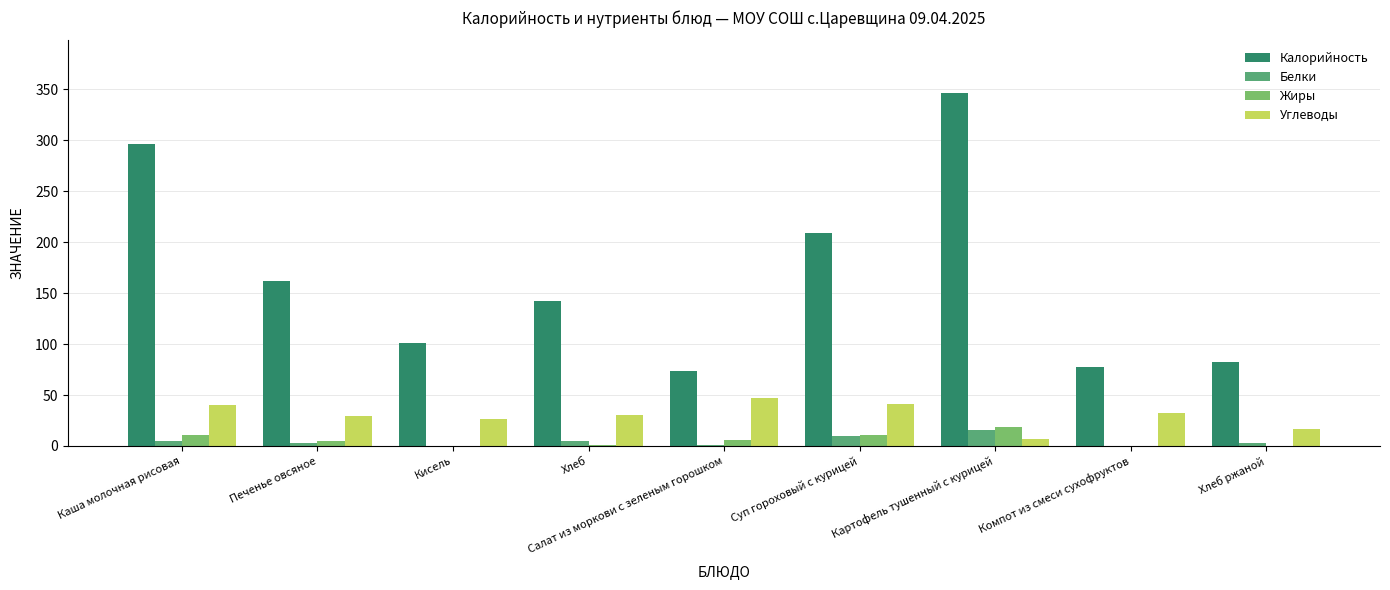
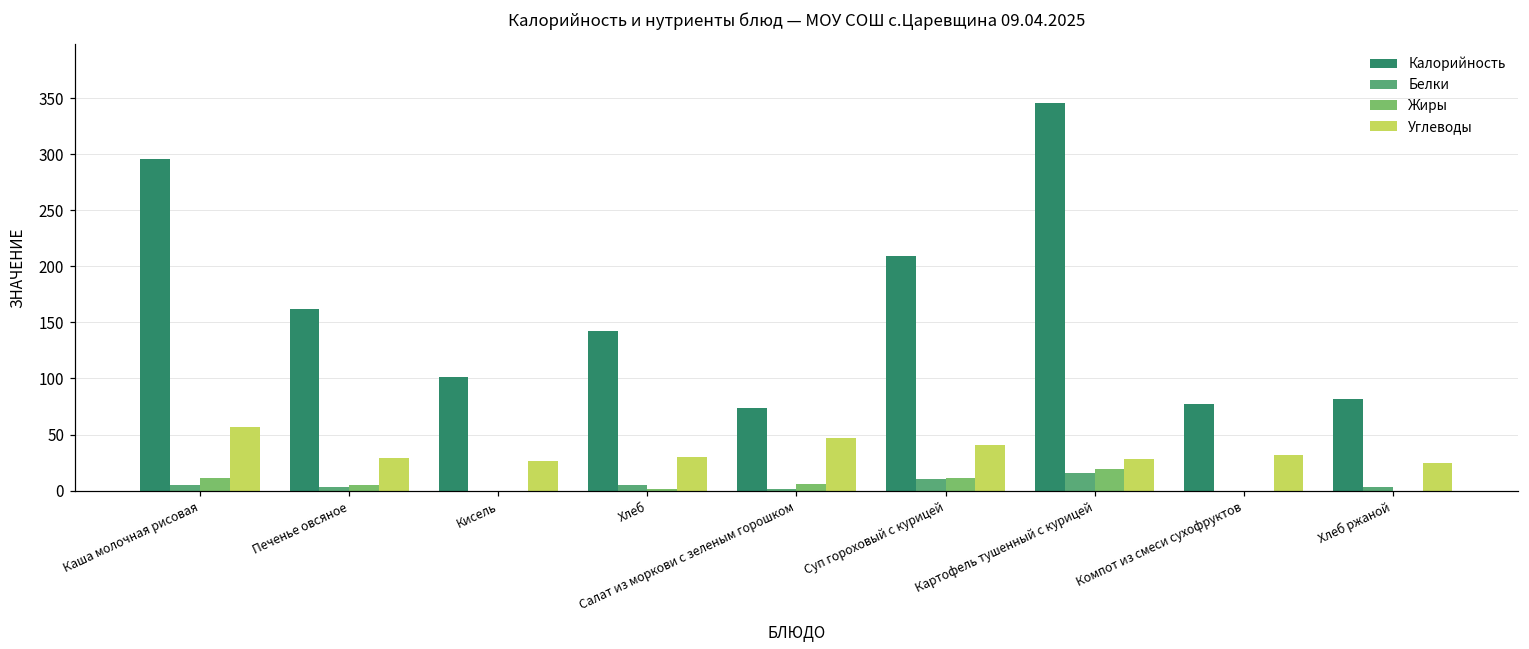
Углеводы, Каша молочная рисовая: 40 -> 57
Углеводы, Картофель тушенный с курицей: 7 -> 28
Углеводы, Хлеб ржаной: 17 -> 25
